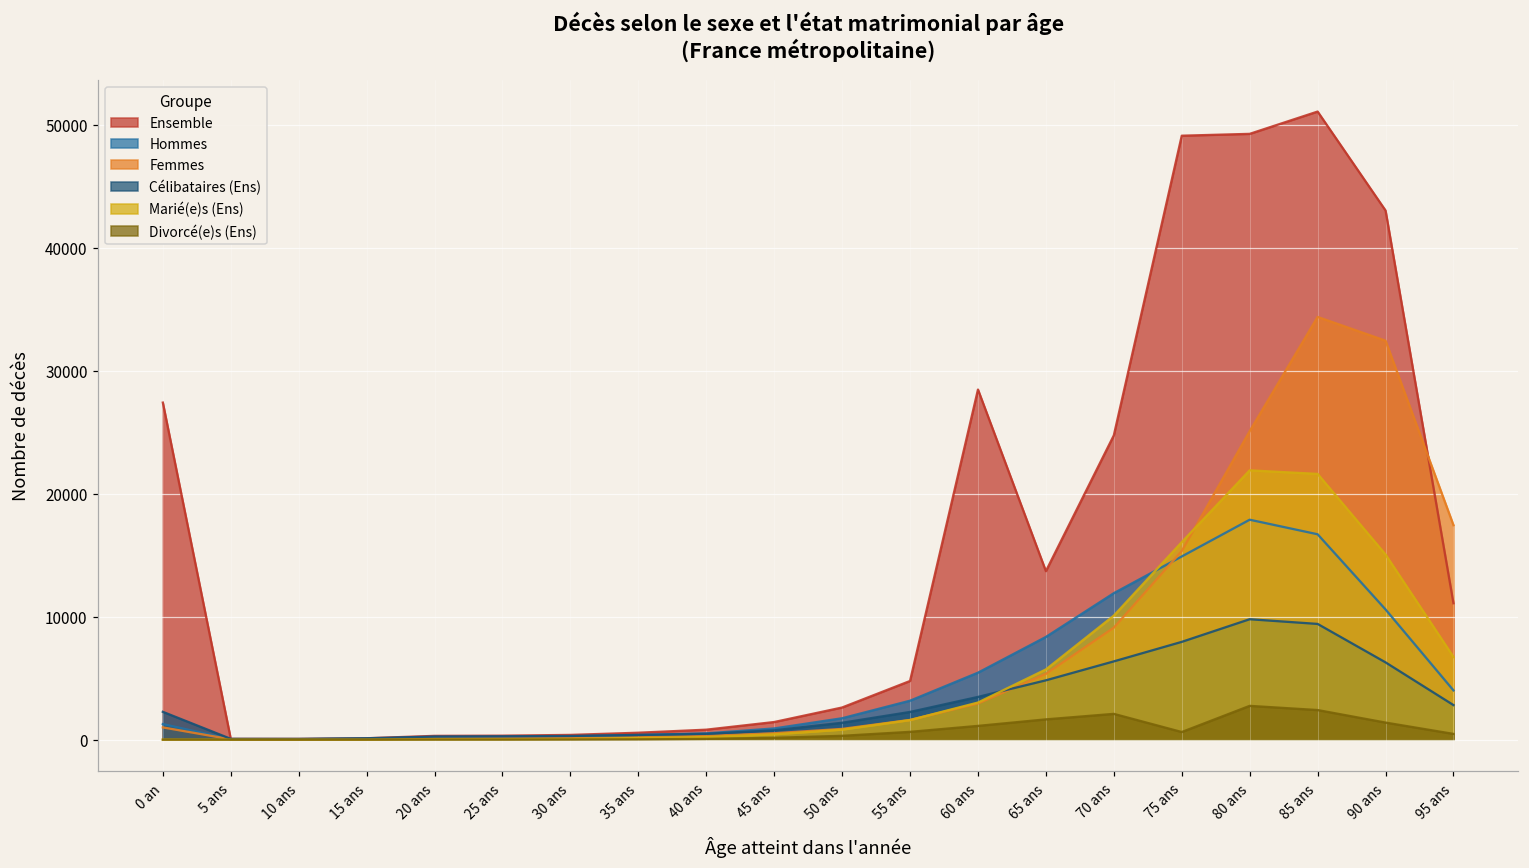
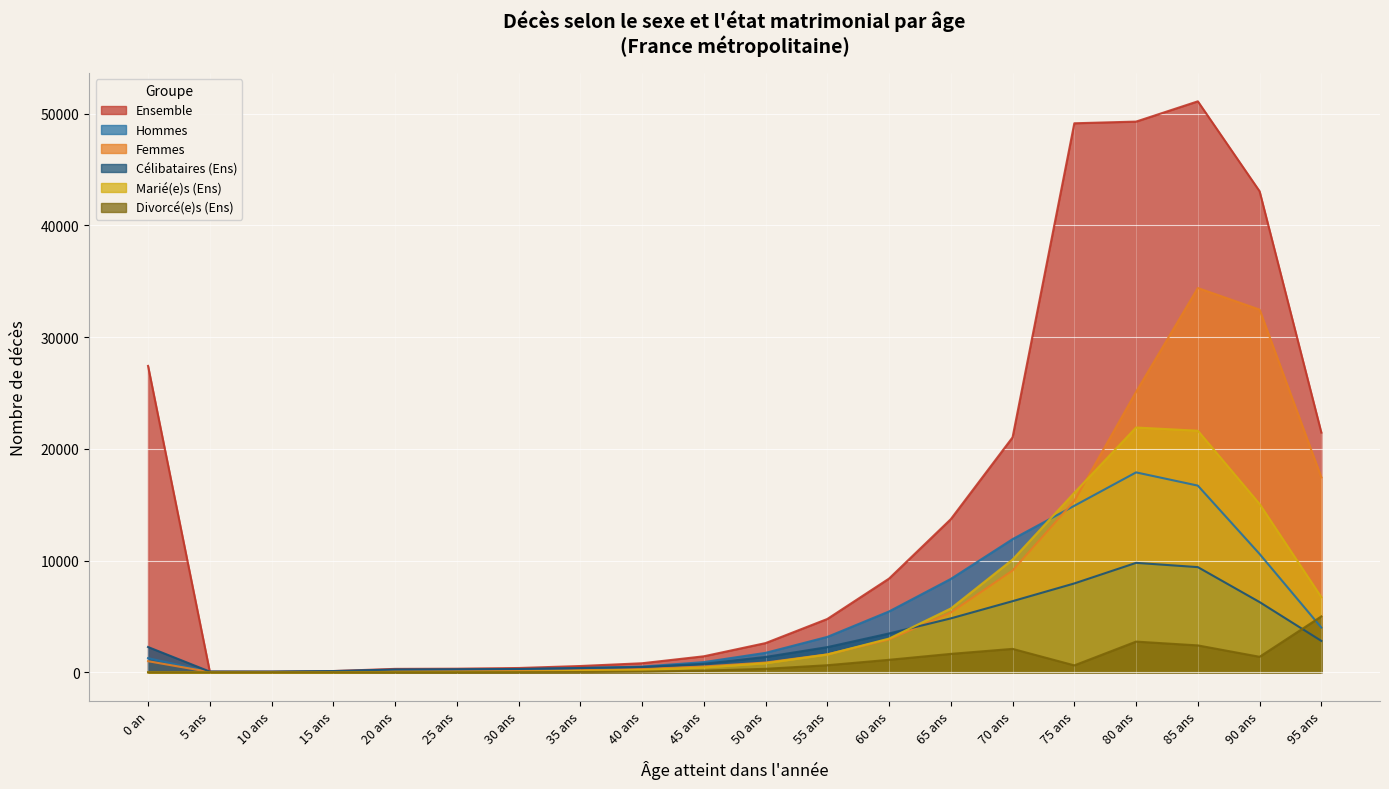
Ensemble, 60 ans: 28500 -> 8400
Ensemble, 70 ans: 24800 -> 21000
Ensemble, 95 ans: 11100 -> 21500
Divorcé(e)s (Ens), 95 ans: 500 -> 5000
